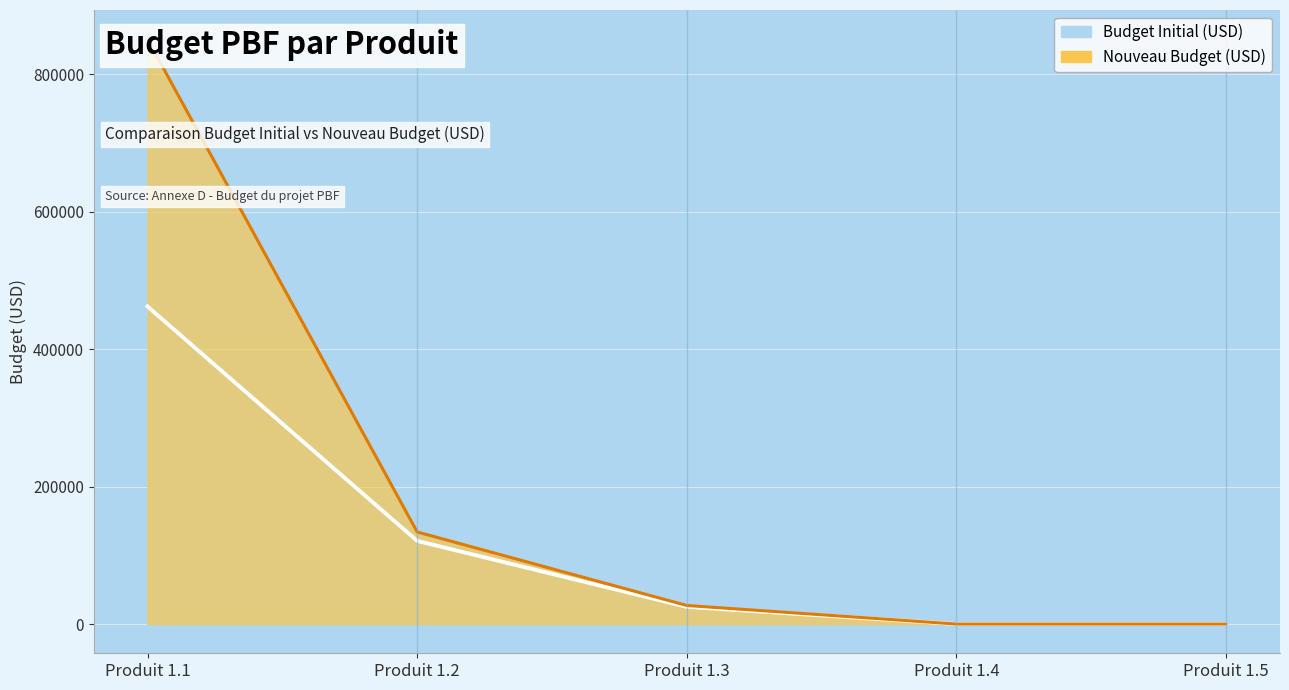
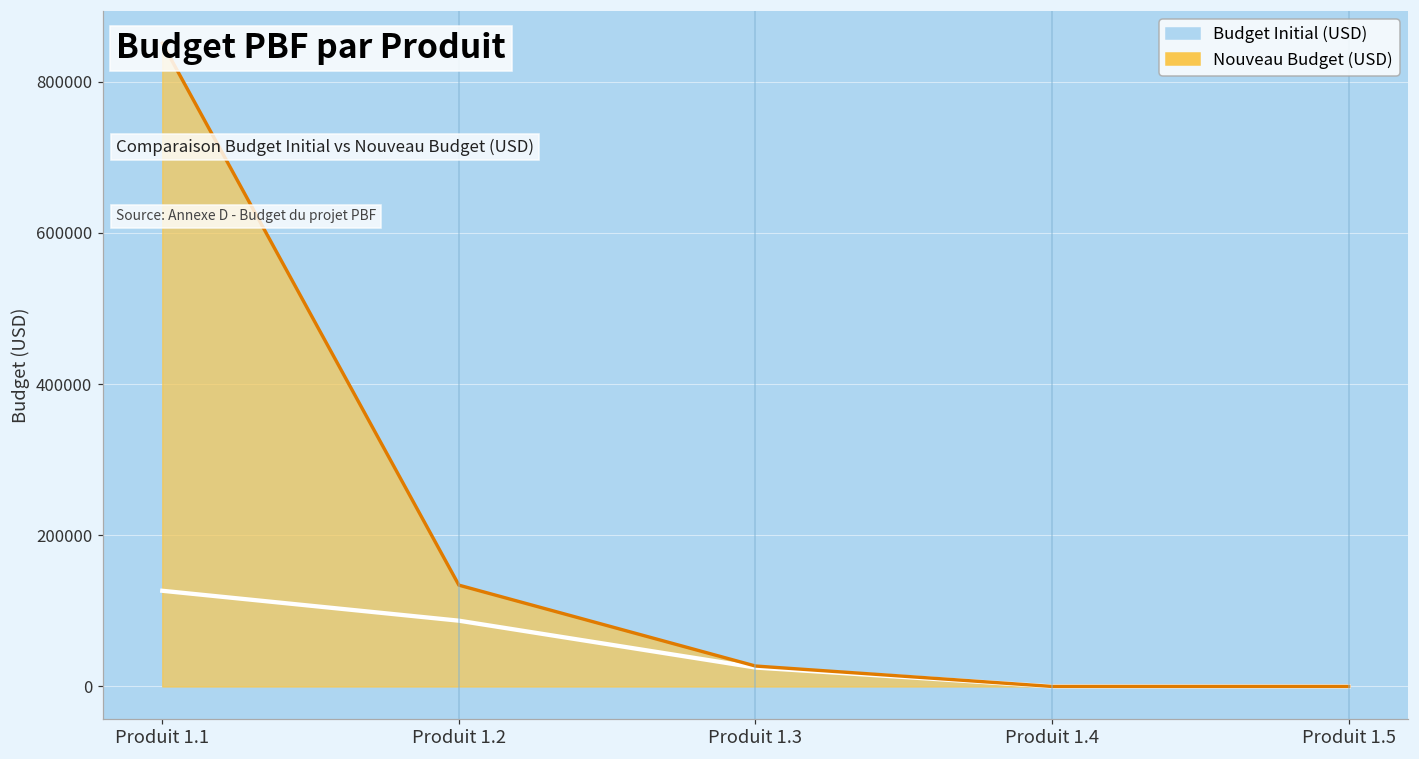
Budget Initial (USD), Produit 1.1: 460000 -> 130000
Budget Initial (USD), Produit 1.2: 120000 -> 90000
